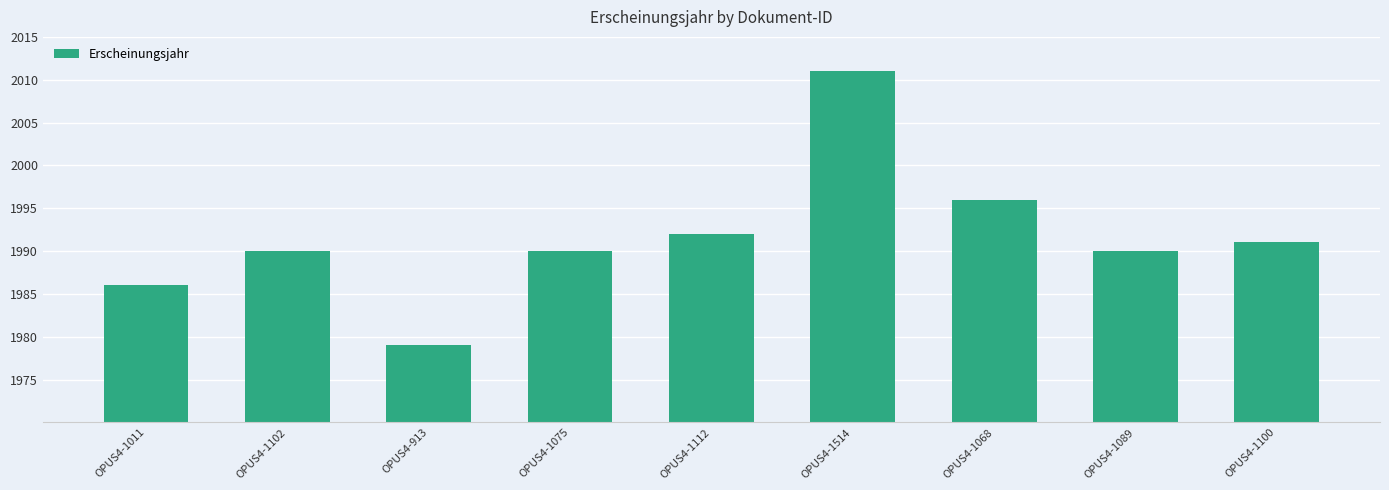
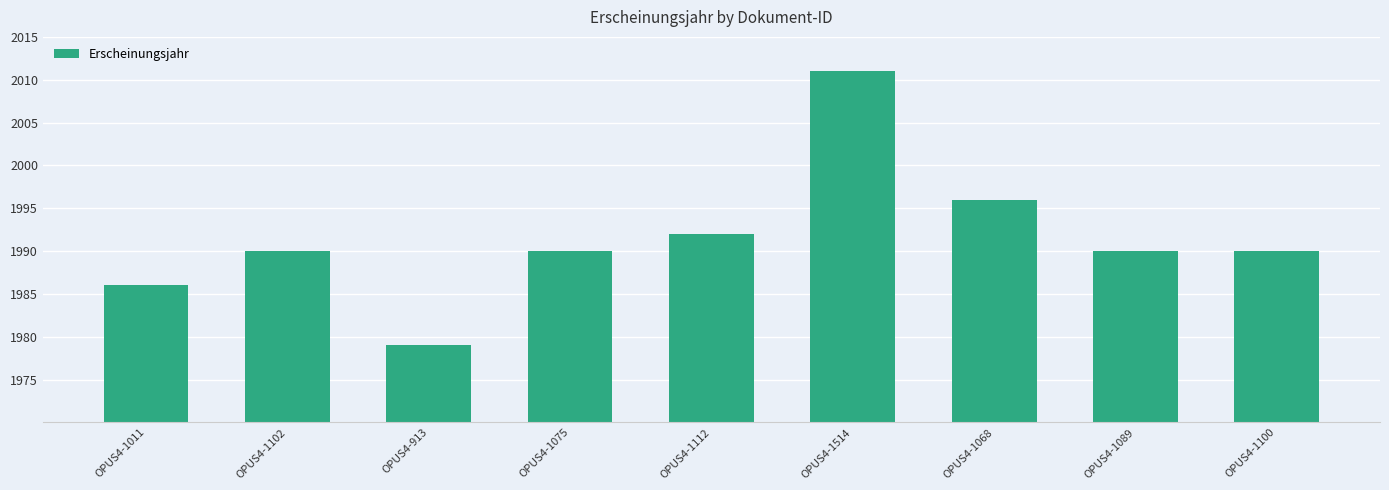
OPUS4-1100: 1991 -> 1990
